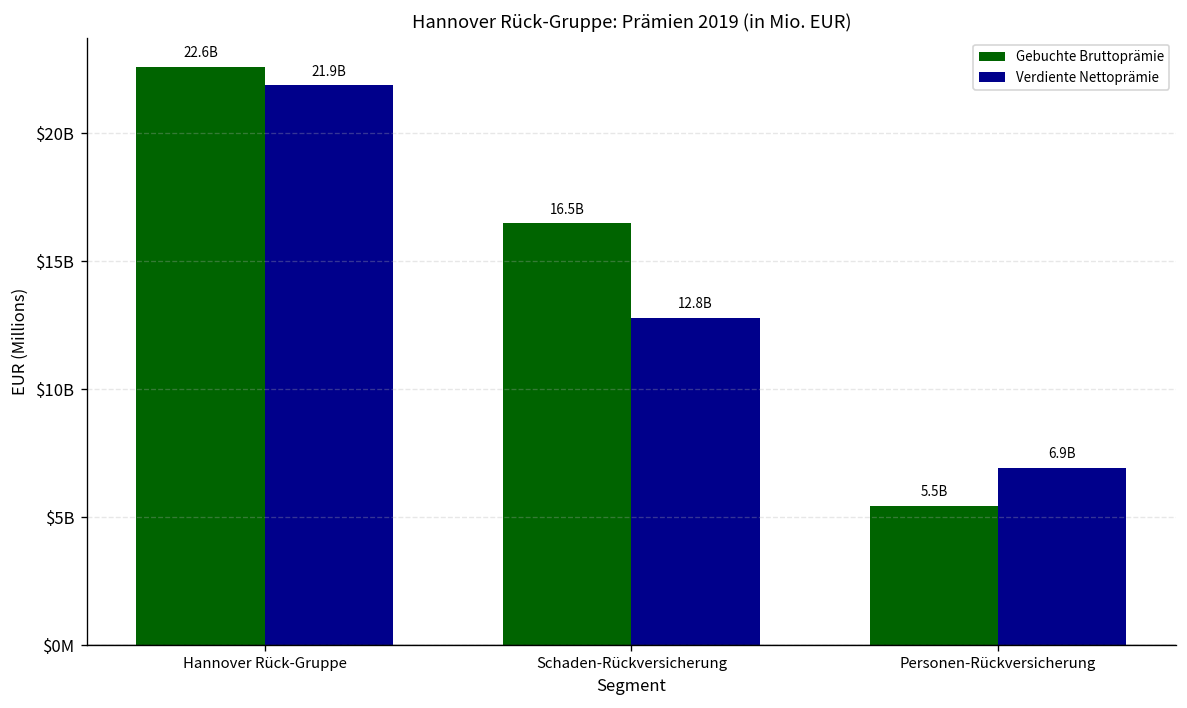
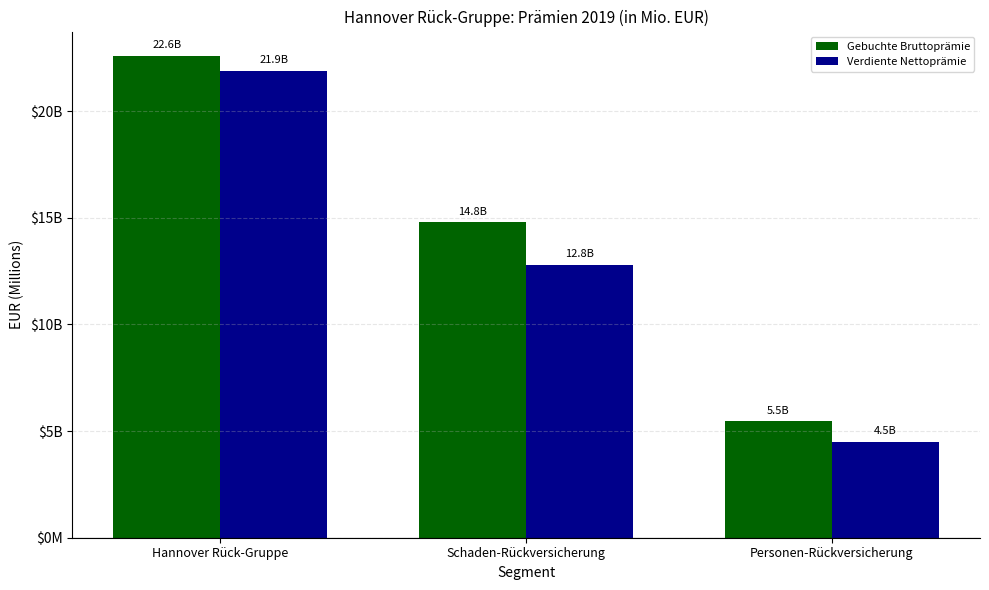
Gebuchte Bruttoprämie, Schaden-Rückversicherung: 16.5B -> 14.8B
Verdiente Nettoprämie, Personen-Rückversicherung: 6.9B -> 4.5B
